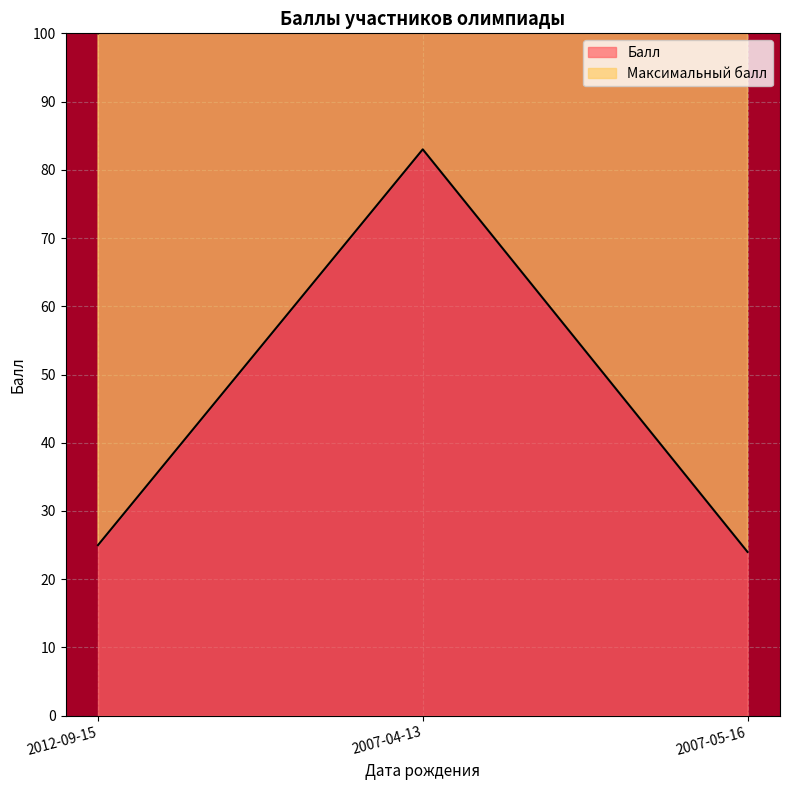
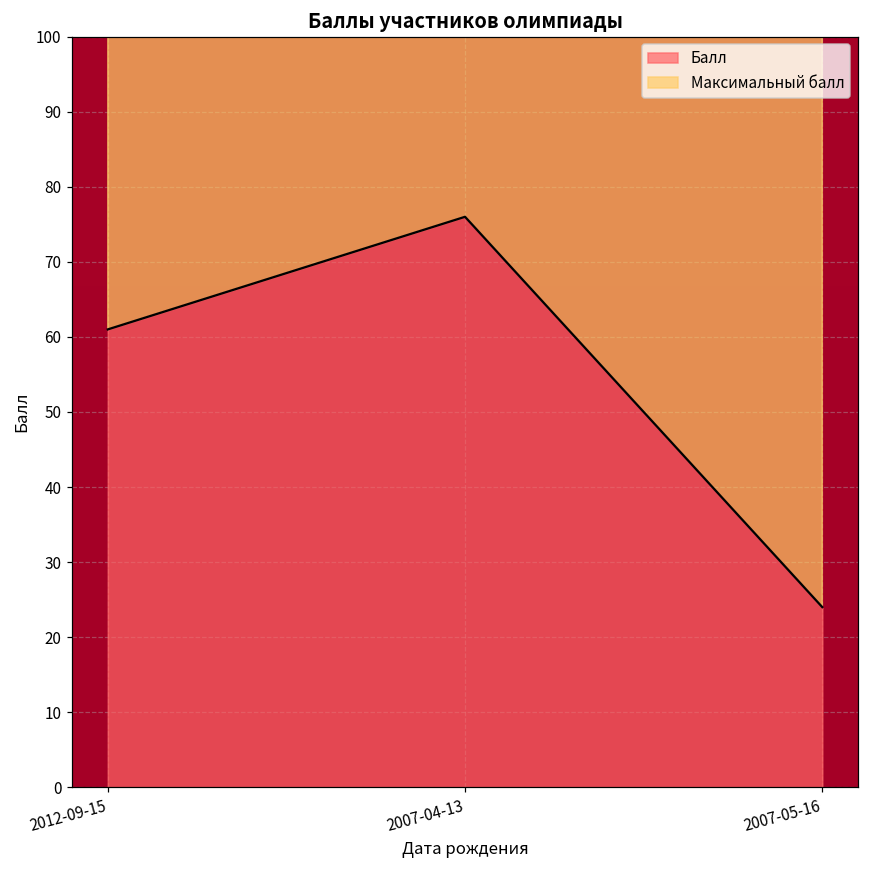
Балл, 2012-09-15: 25 -> 61
Балл, 2007-04-13: 83 -> 76
